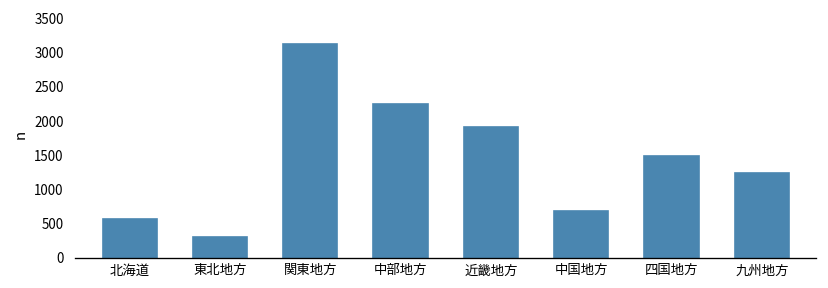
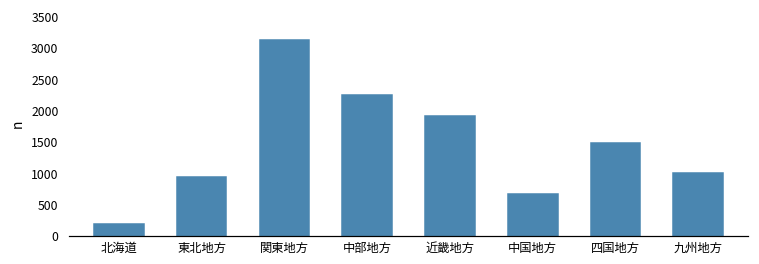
北海道: 600 -> 200
東北地方: 300 -> 900
九州地方: 1200 -> 1000
